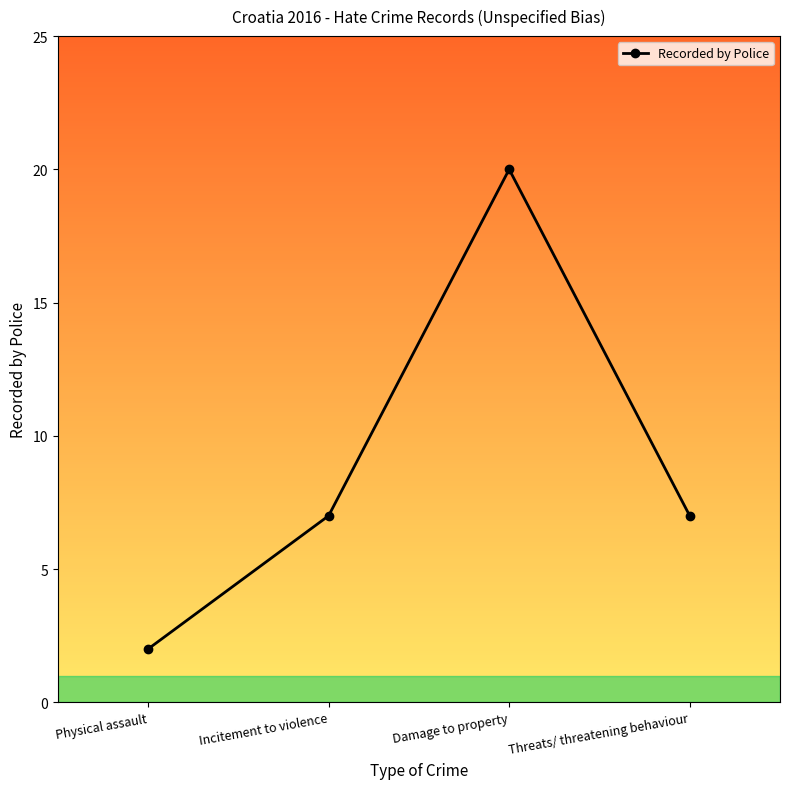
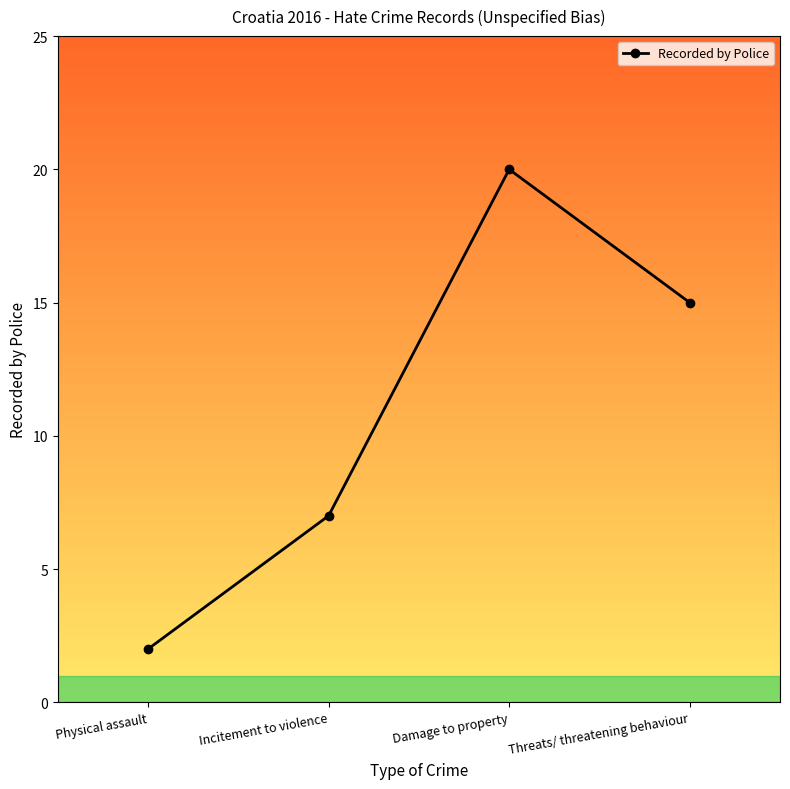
Threats/ threatening behaviour: 7 -> 15
